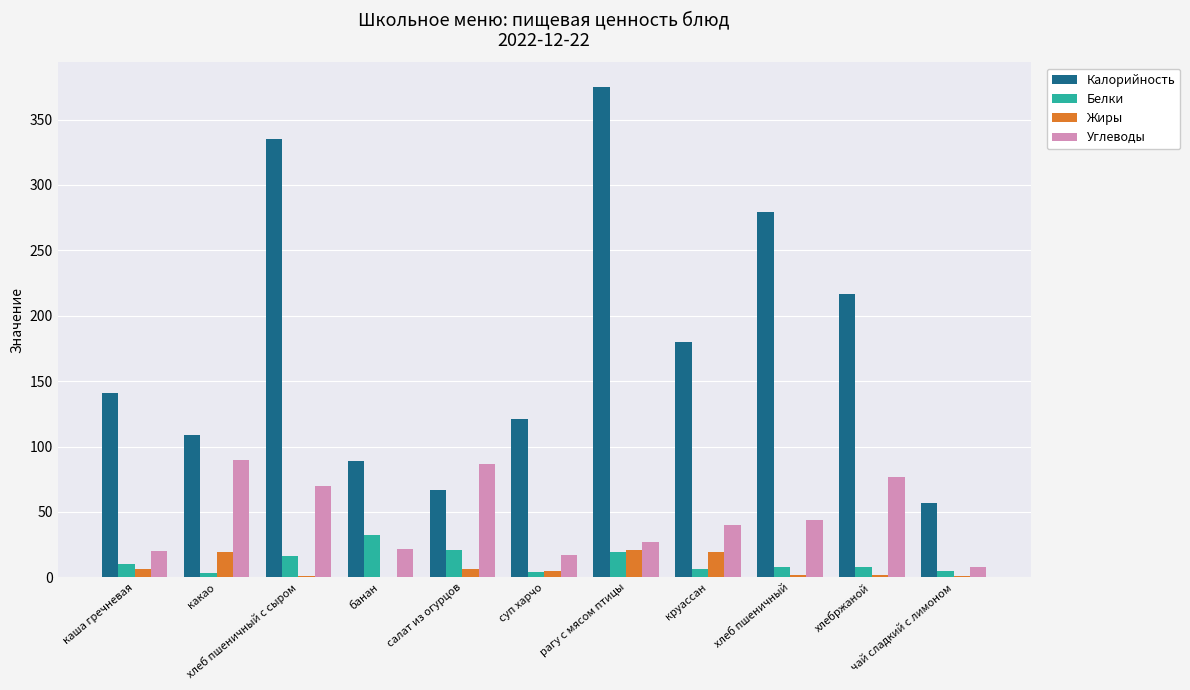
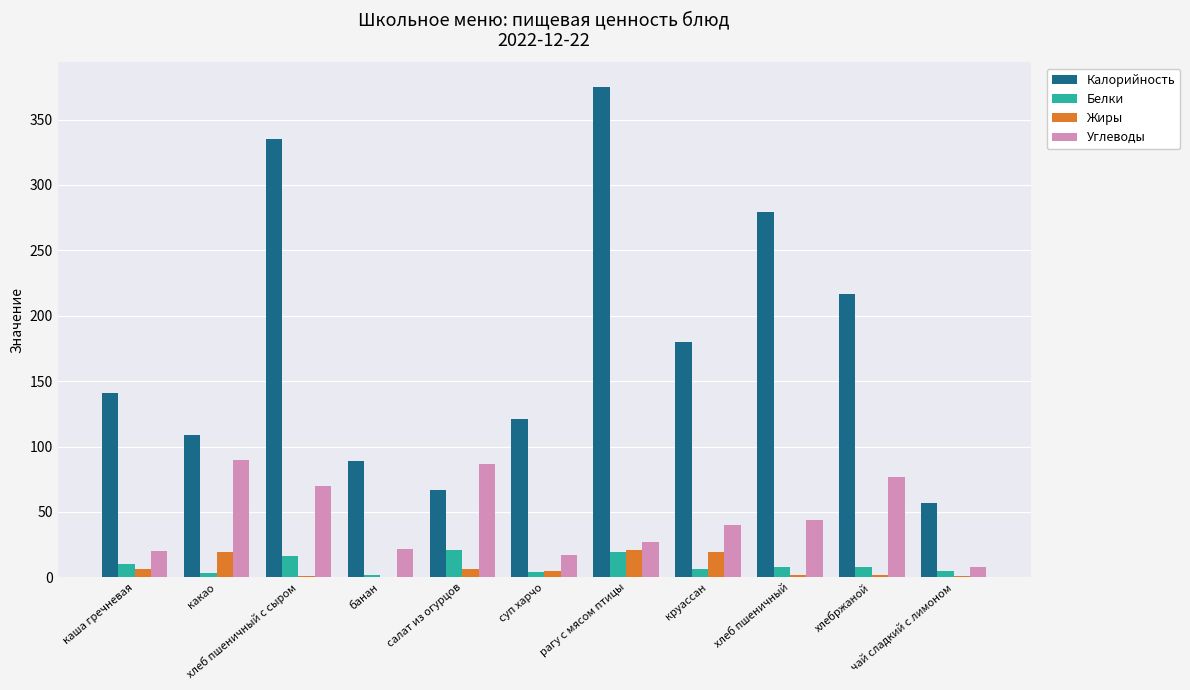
Белки, банан: 32 -> 2
